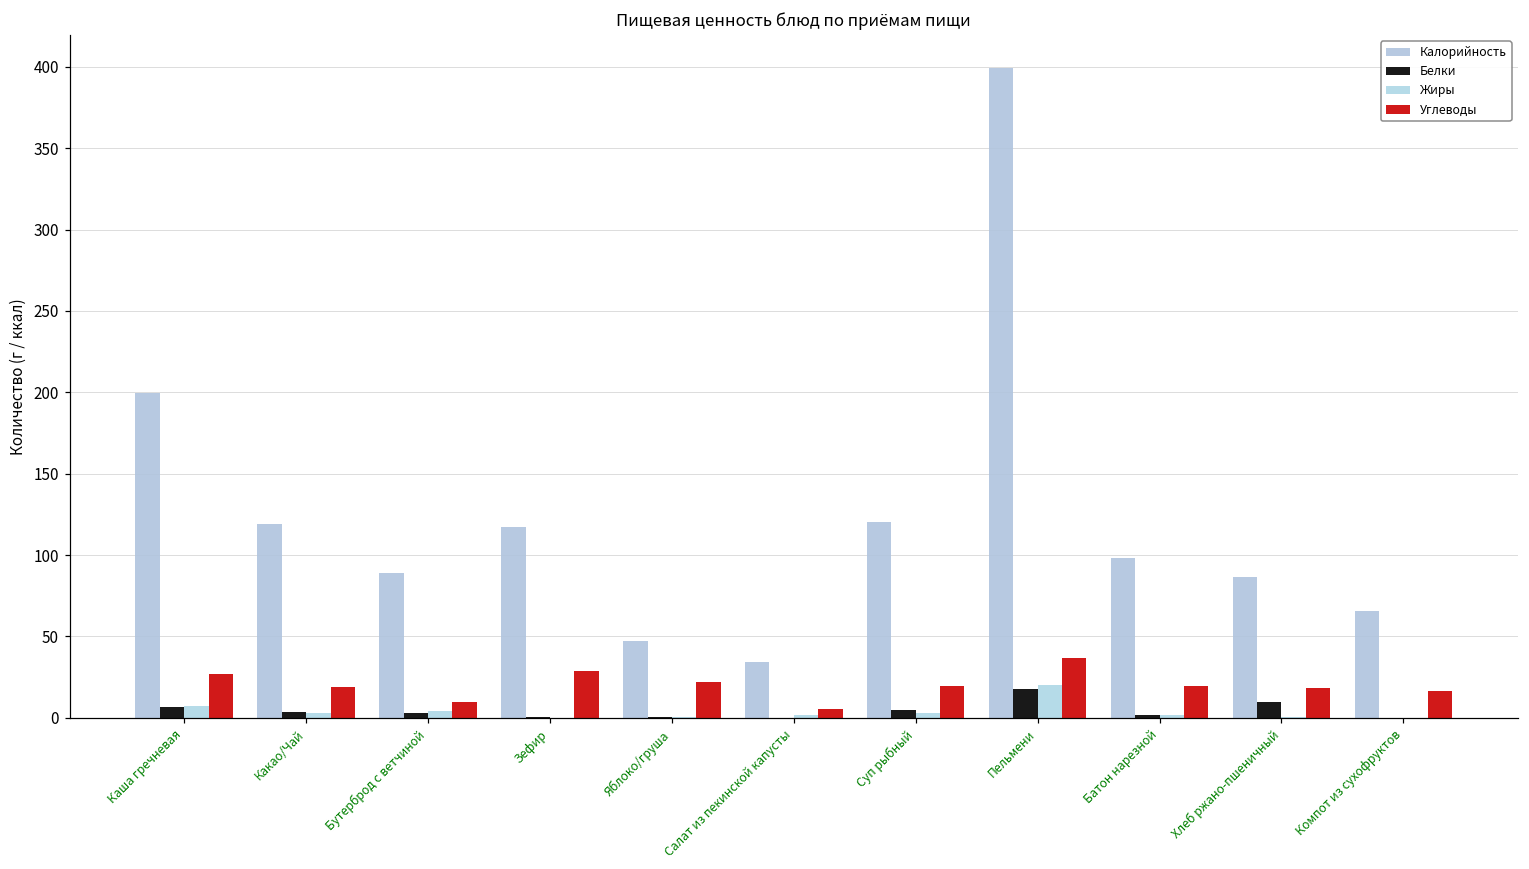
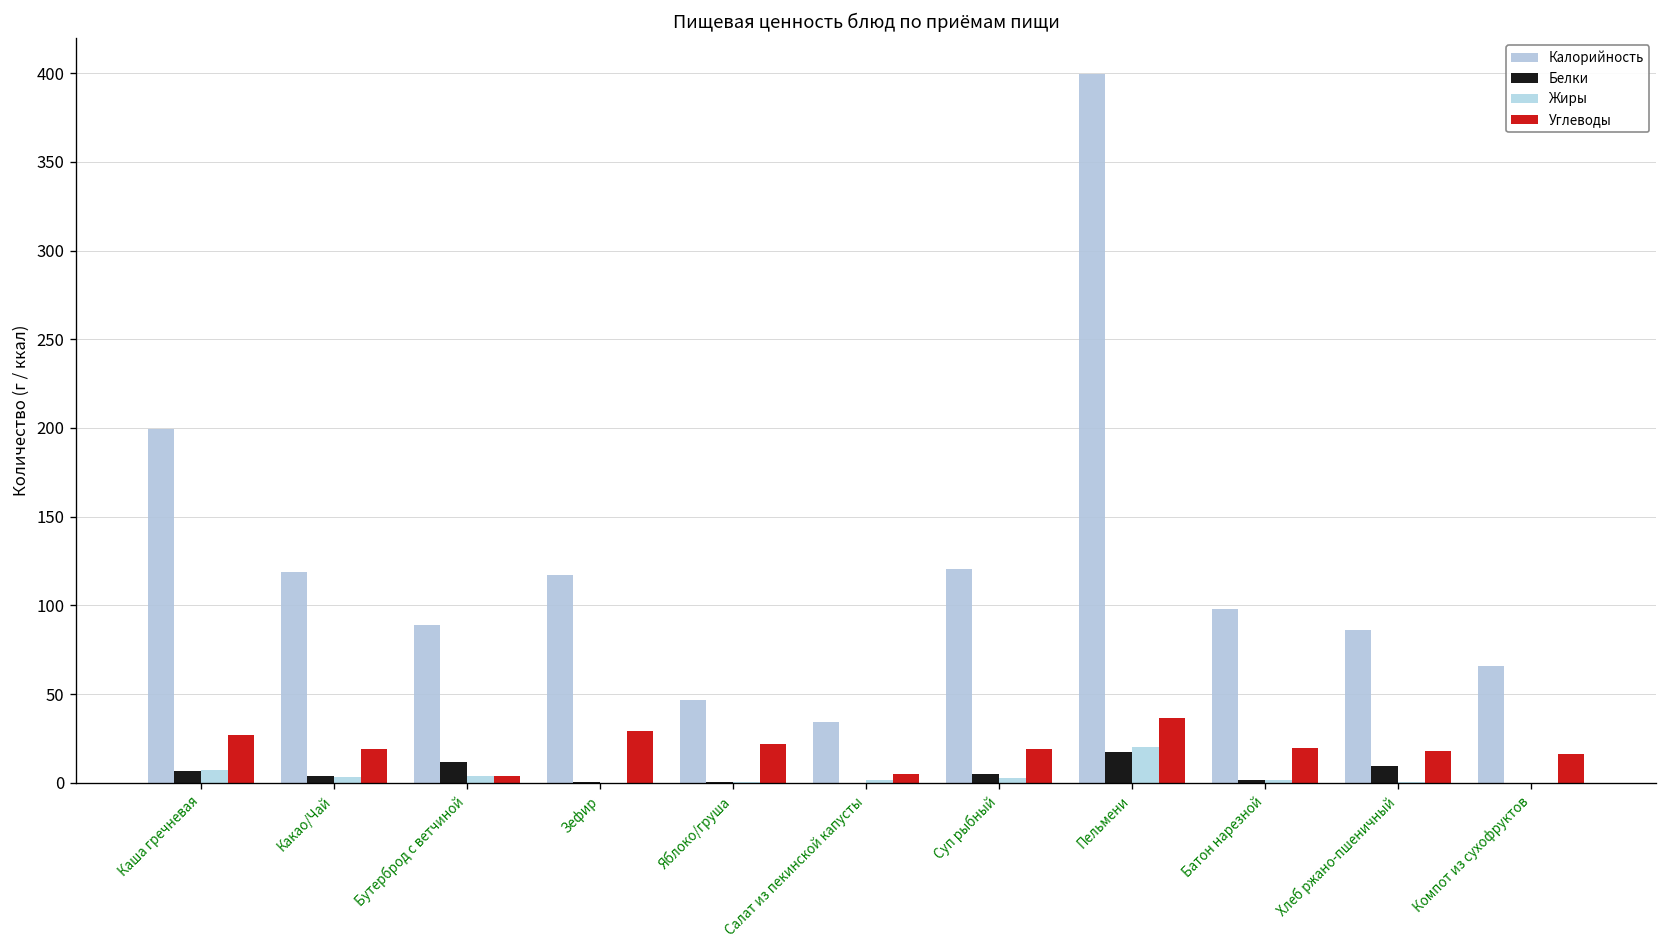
Белки, Бутерброд с ветчиной: 3 -> 12
Углеводы, Бутерброд с ветчиной: 10 -> 4
